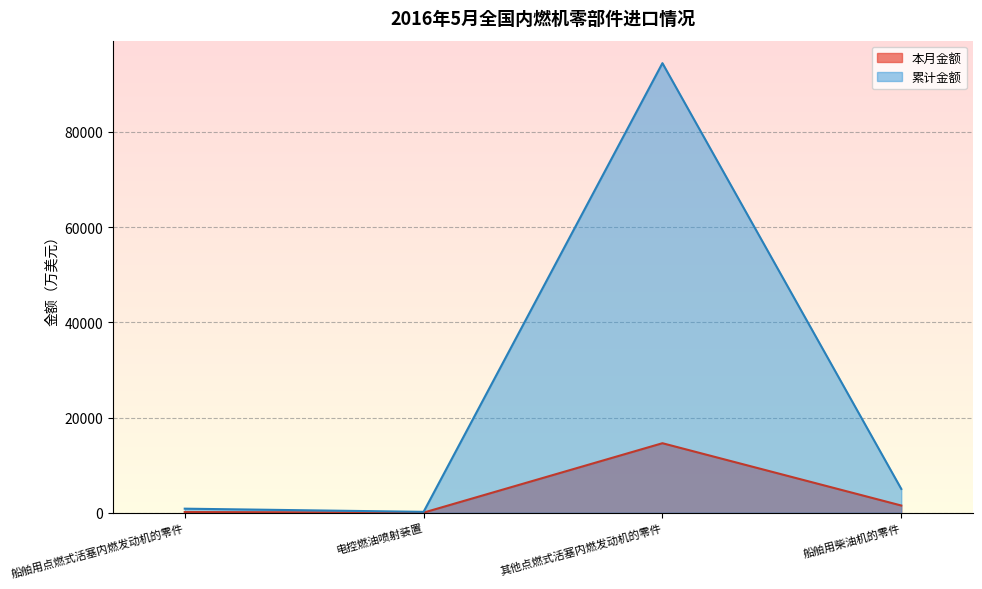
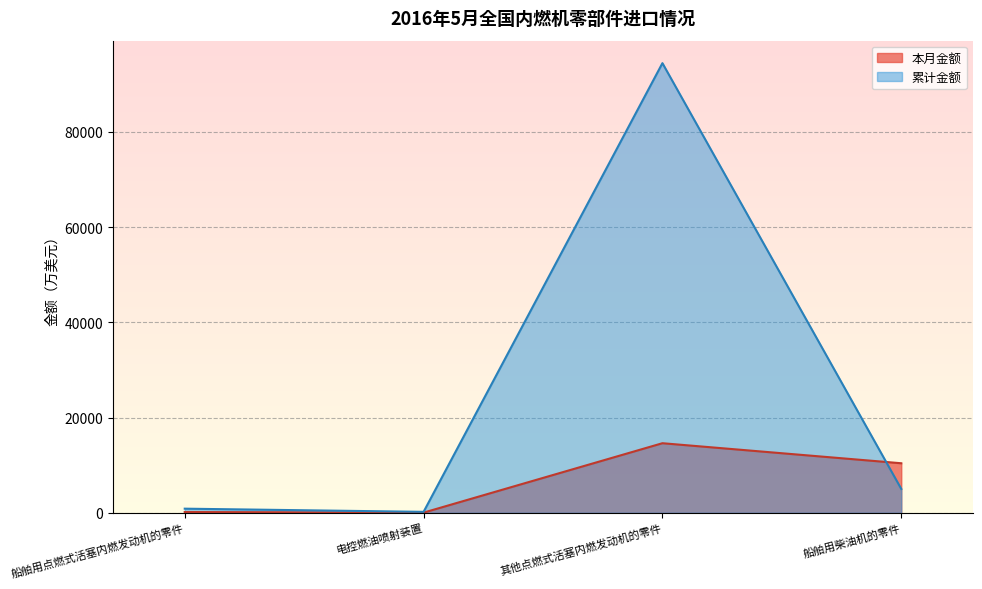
本月金额, 船舶用柴油机的零件: 2000 -> 10000
